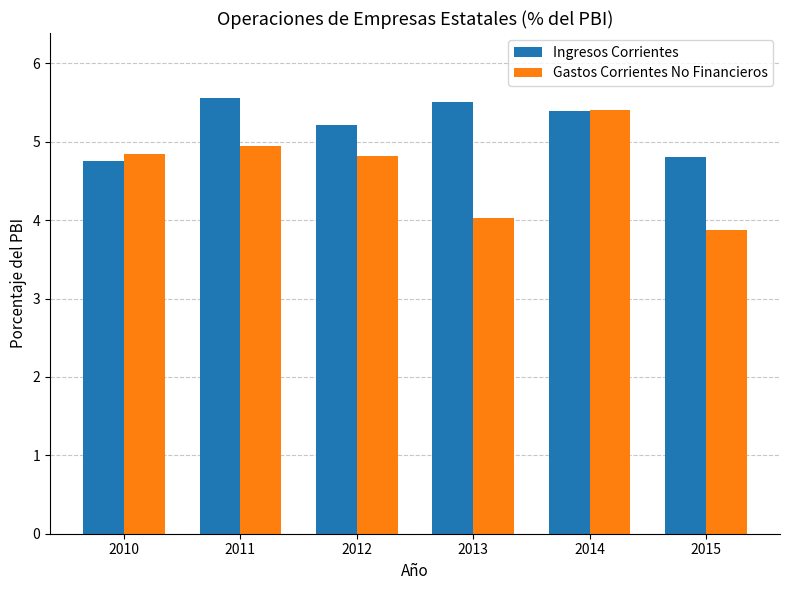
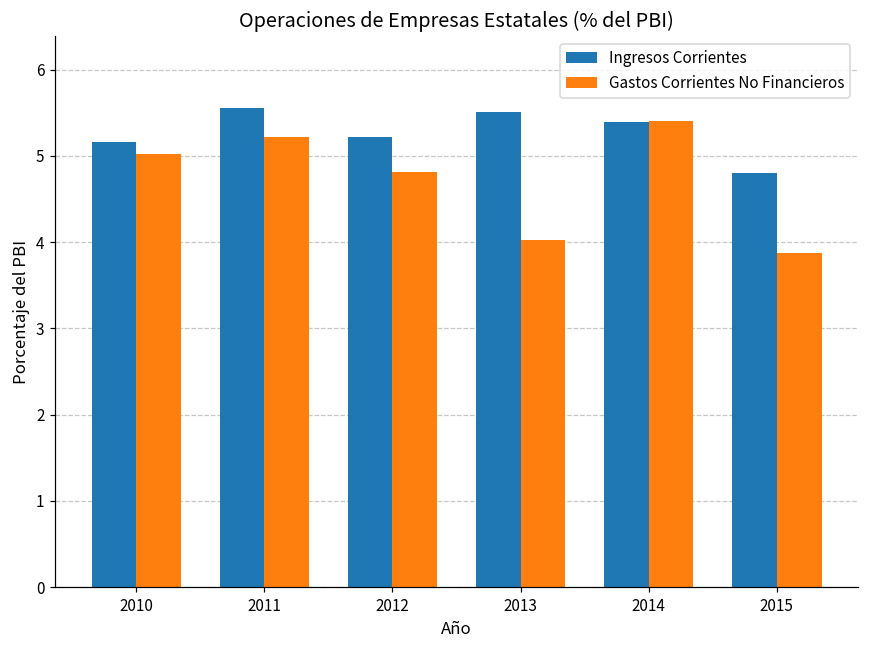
Ingresos Corrientes, 2010: 4.8 -> 5.2
Gastos Corrientes No Financieros, 2010: 4.8 -> 5.0
Gastos Corrientes No Financieros, 2011: 4.9 -> 5.2
